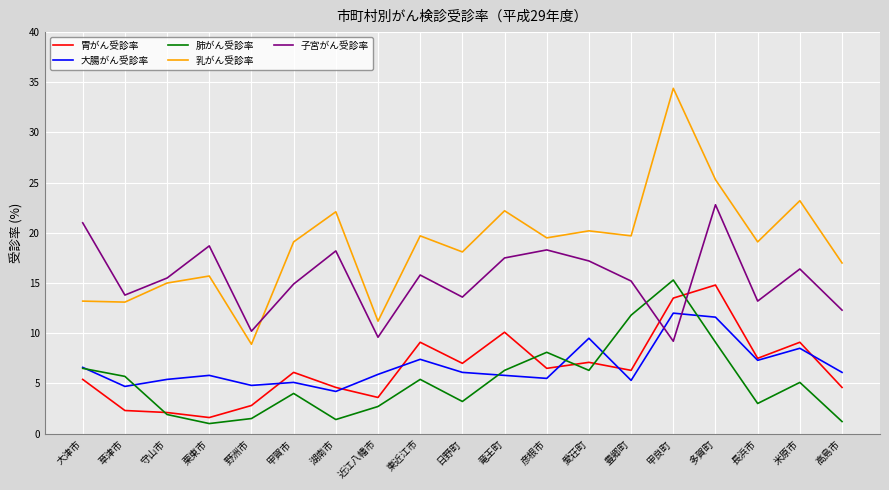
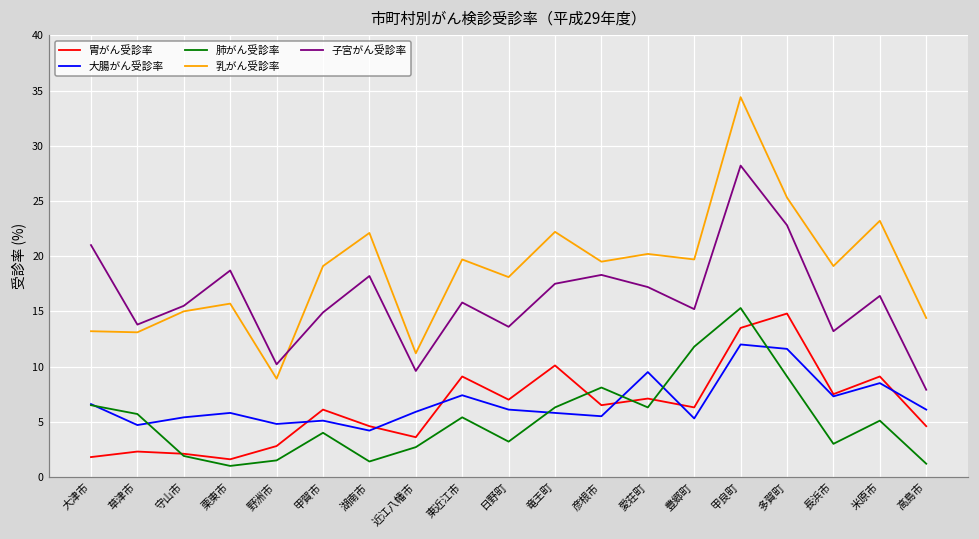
胃がん受診率, 大津市: 5.4 -> 1.8
子宮がん受診率, 甲良町: 9.2 -> 28.2
乳がん受診率, 高島市: 17.0 -> 14.4
子宮がん受診率, 高島市: 12.3 -> 7.9
